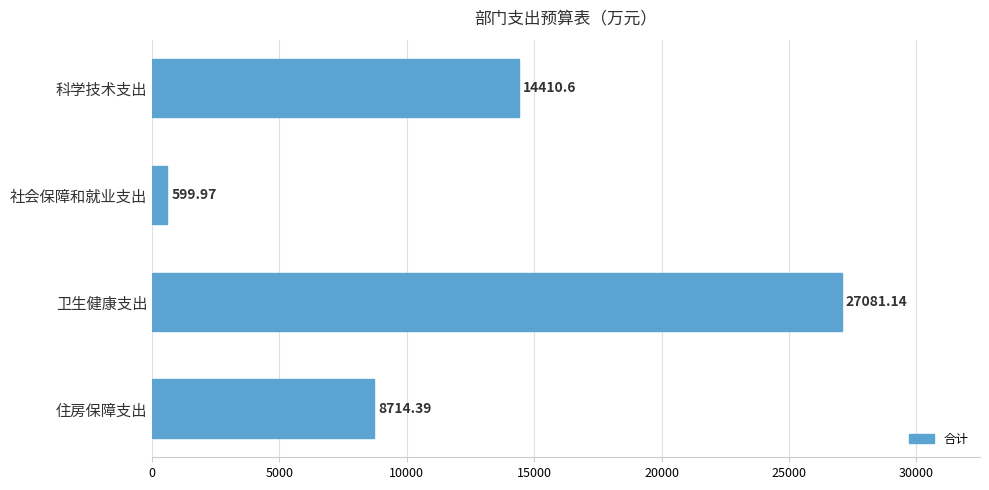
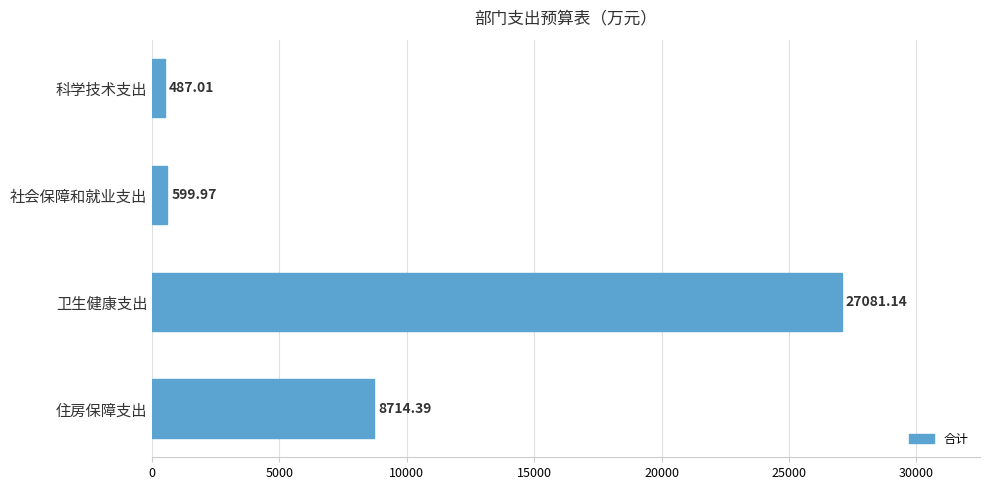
科学技术支出: 14410.6 -> 487.01
